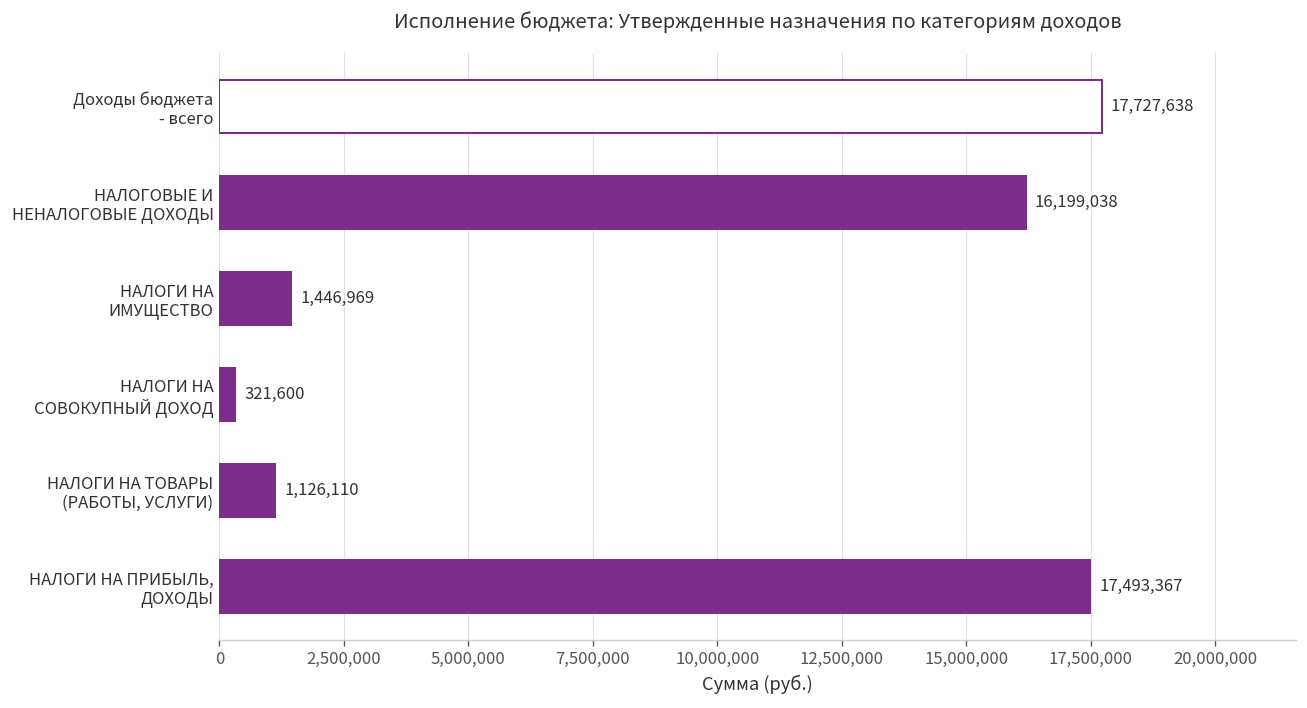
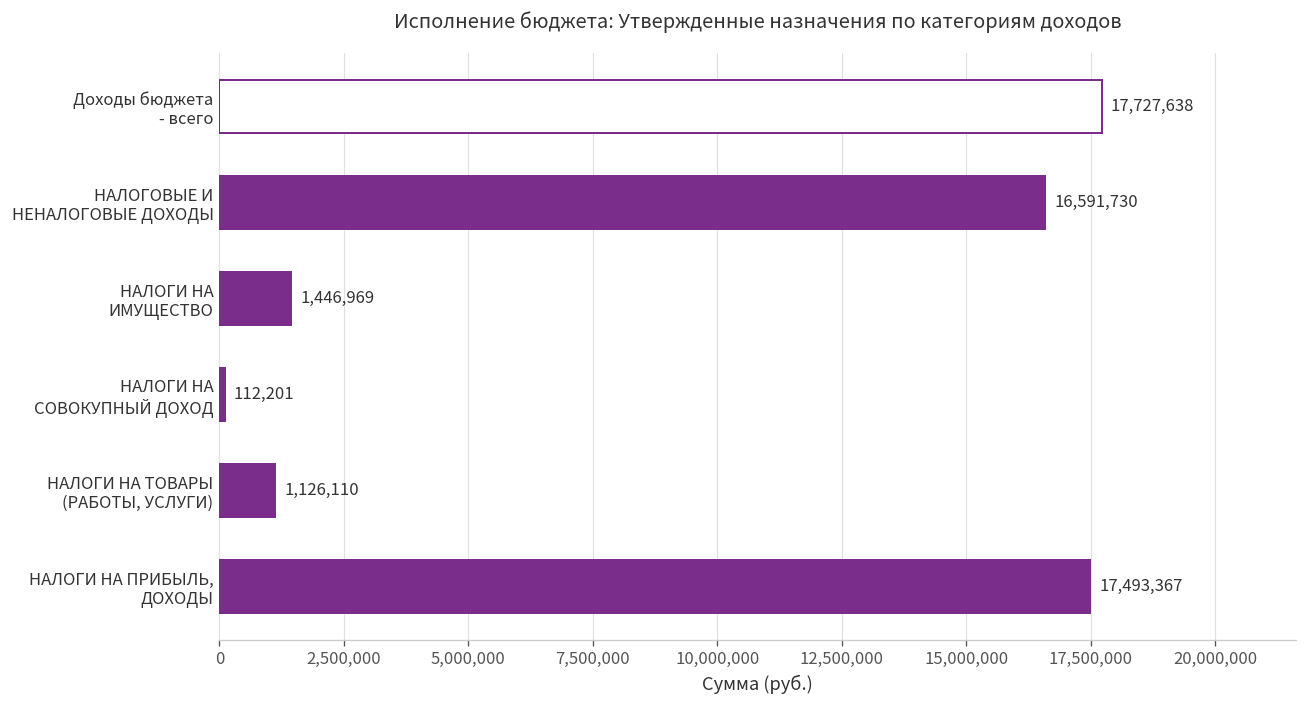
НАЛОГОВЫЕ И НЕНАЛОГОВЫЕ ДОХОДЫ: 16,199,038 -> 16,591,730
НАЛОГИ НА СОВОКУПНЫЙ ДОХОД: 321,600 -> 112,201
